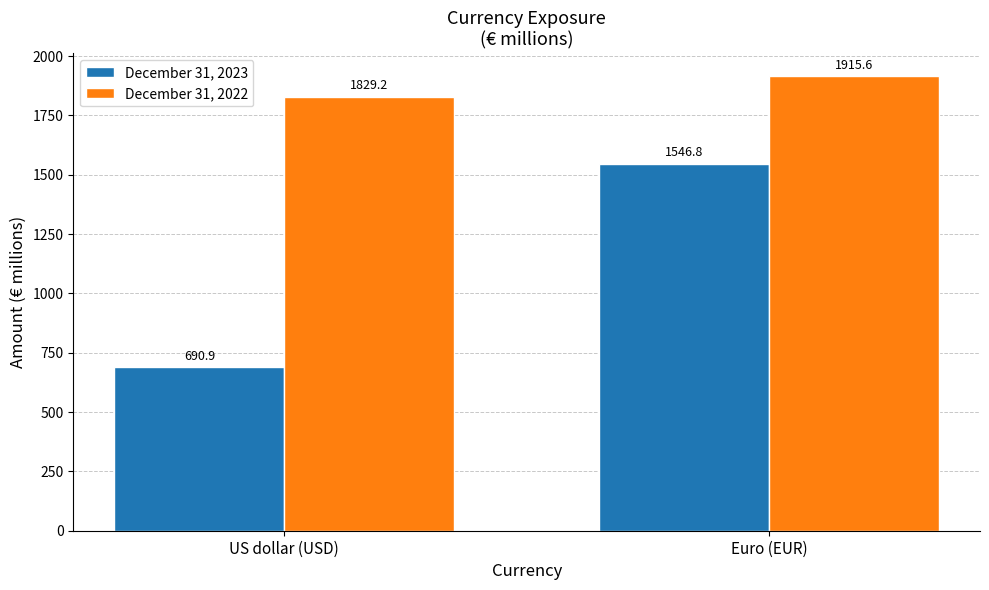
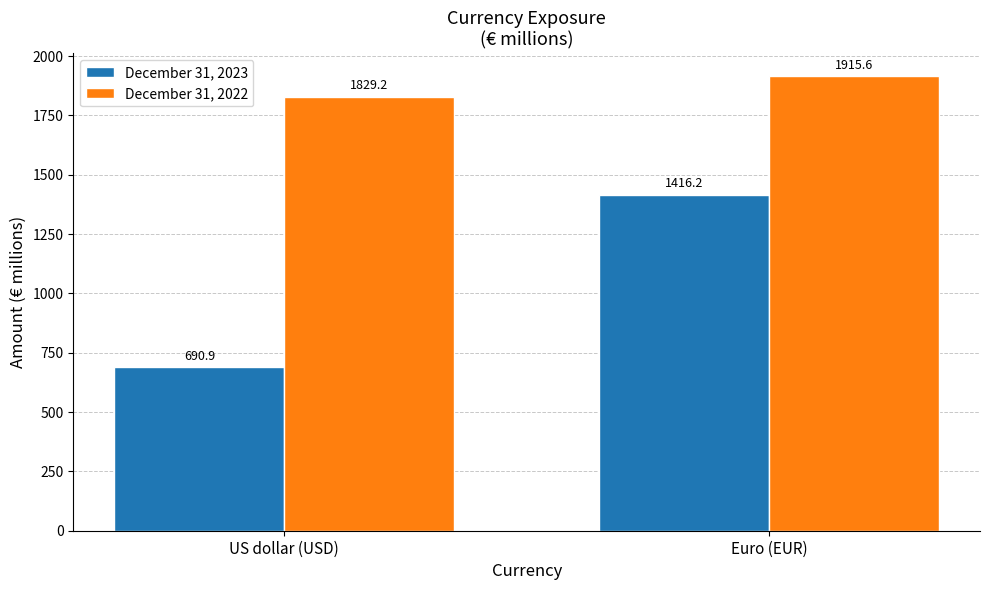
December 31, 2023, Euro (EUR): 1546.8 -> 1416.2
